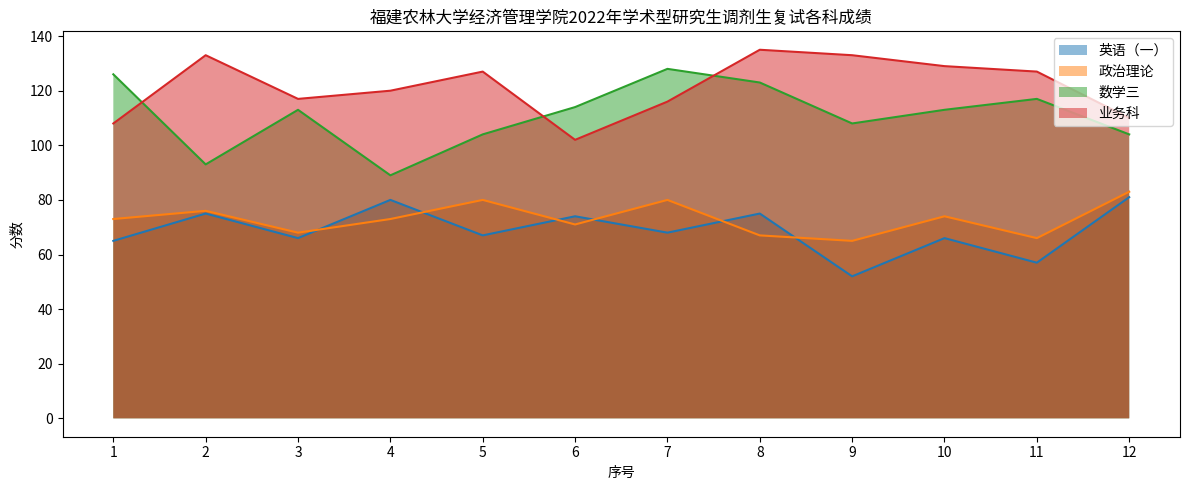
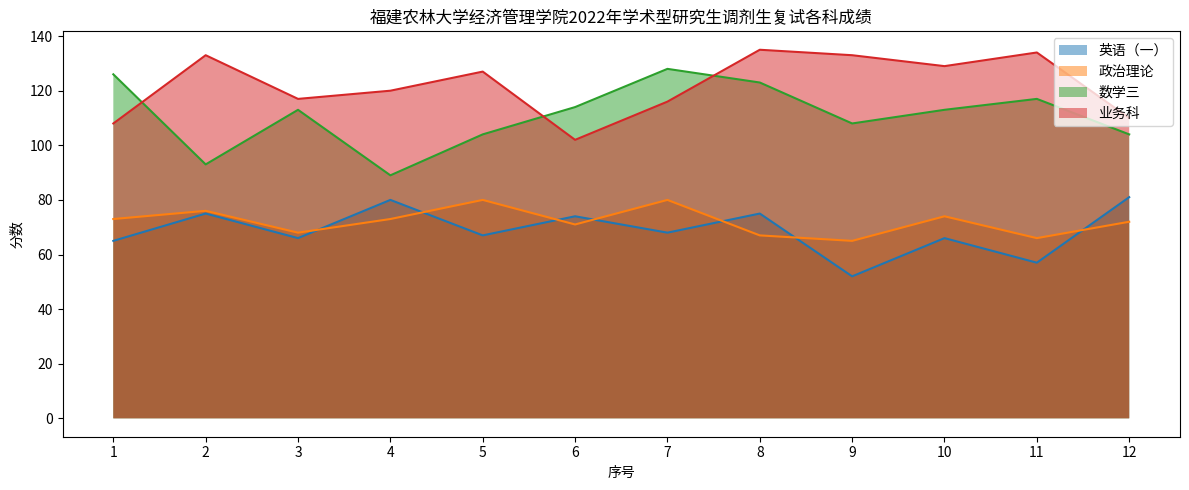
业务科, 11: 127 -> 134
政治理论, 12: 83 -> 72
